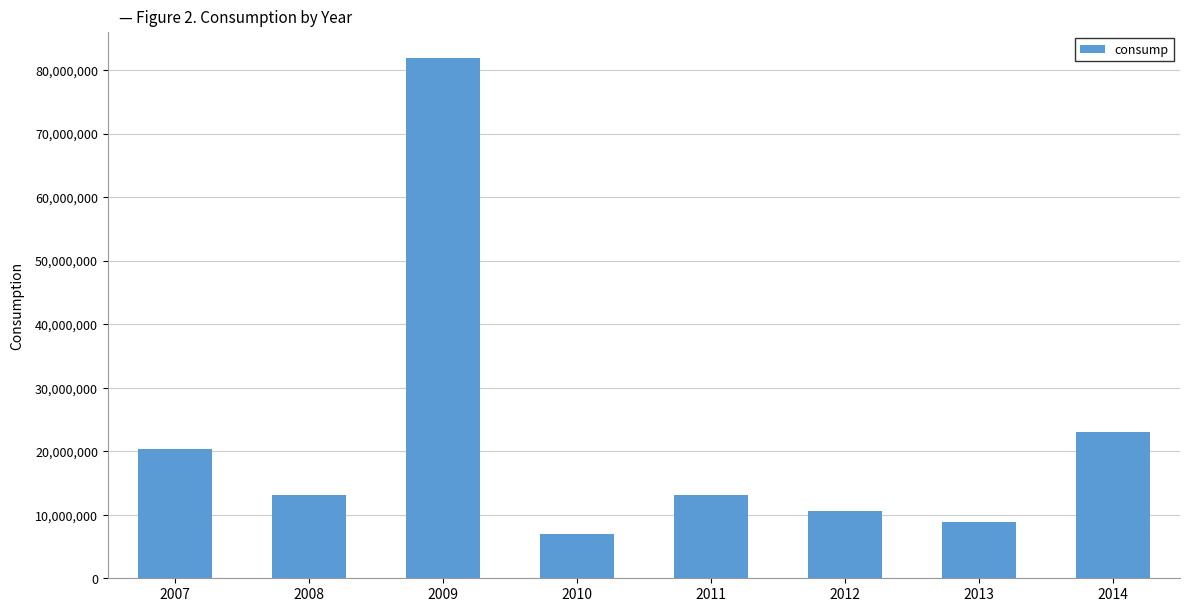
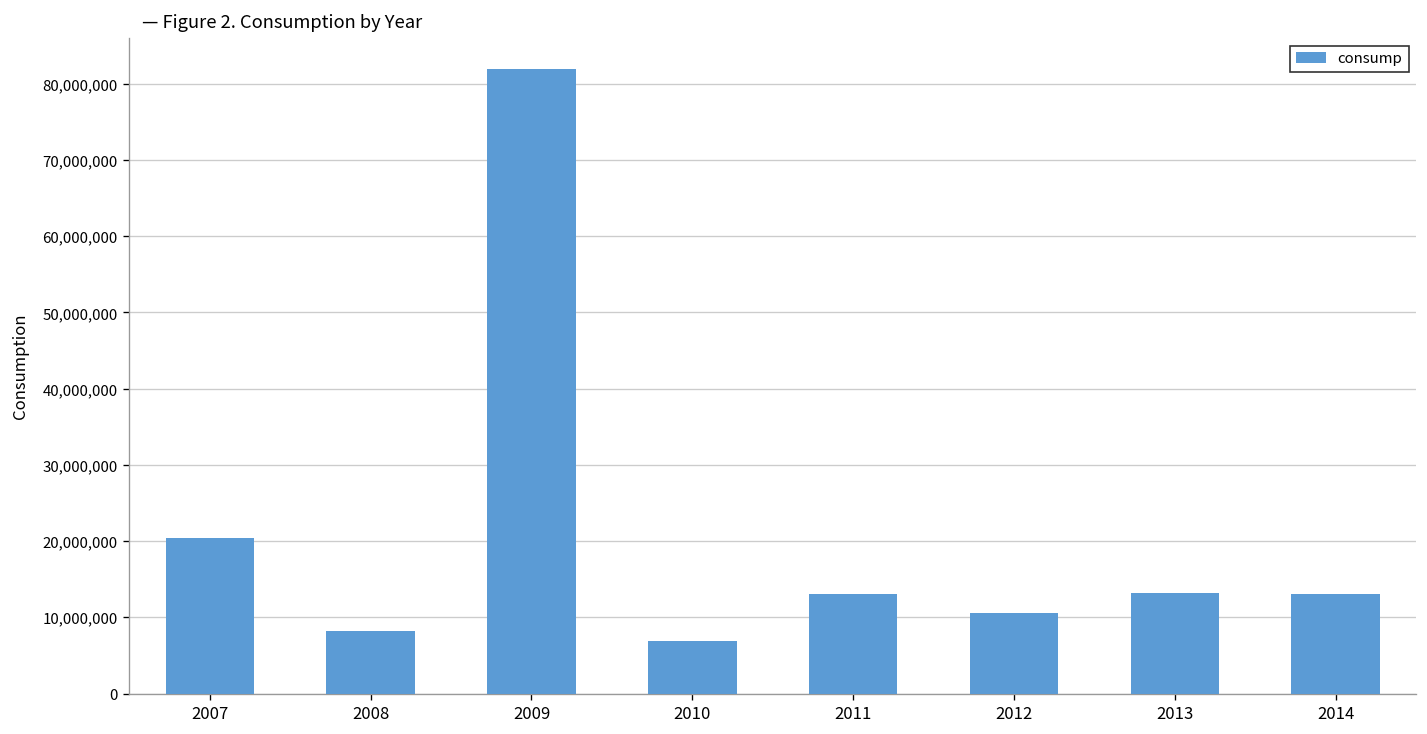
2008: 13,000,000 -> 8,000,000
2013: 9,000,000 -> 13,000,000
2014: 23,000,000 -> 13,000,000
